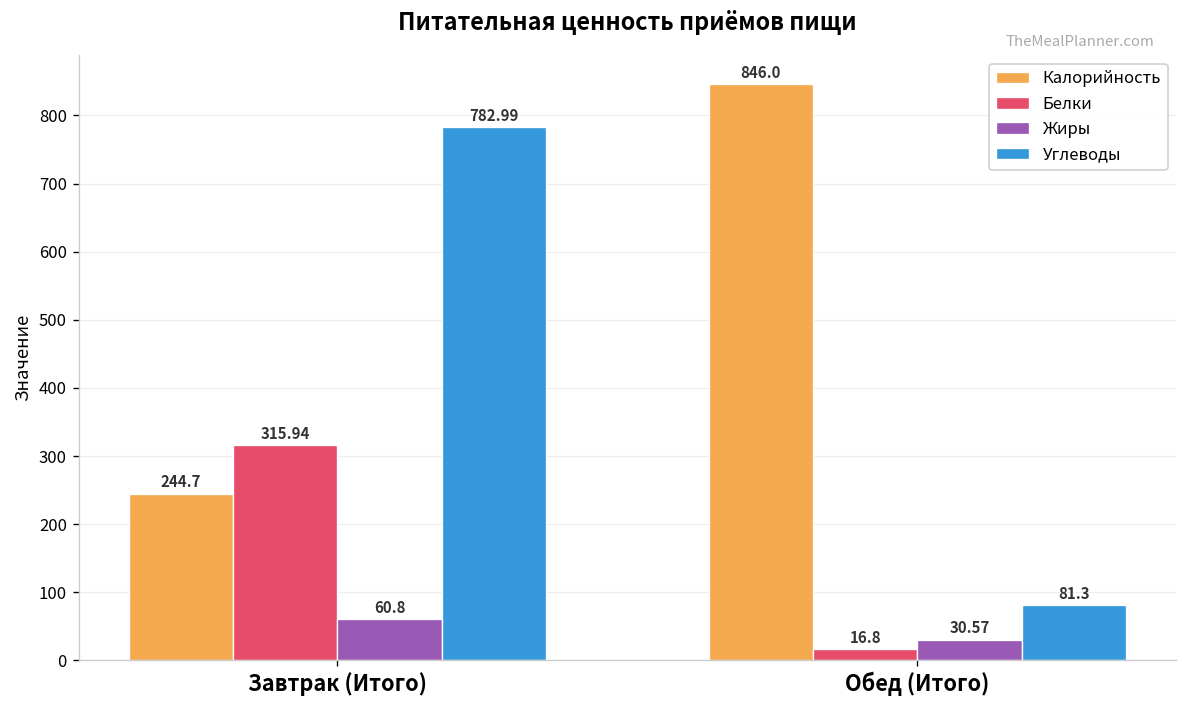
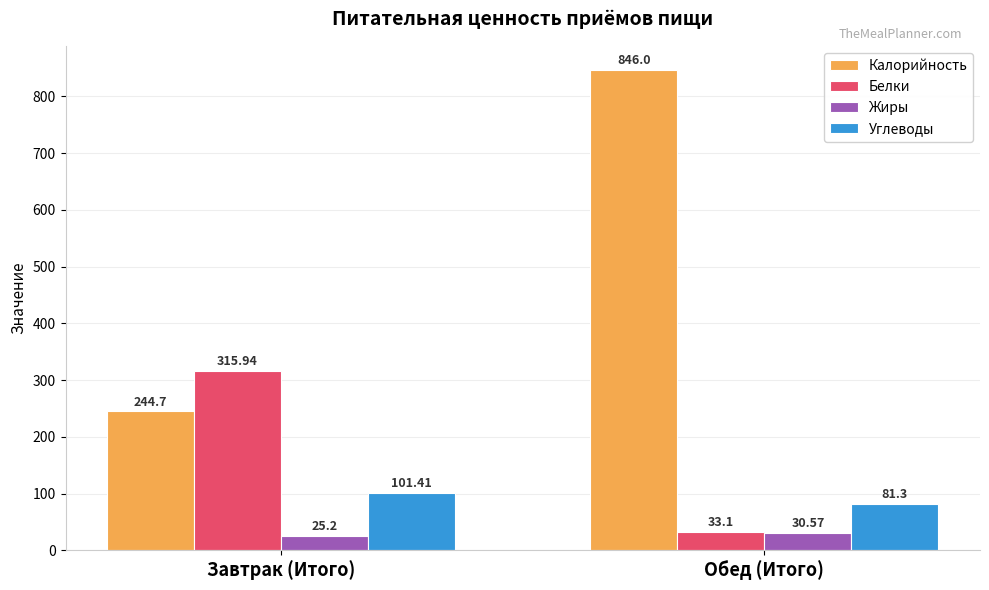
Жиры, Завтрак (Итого): 60.8 -> 25.2
Углеводы, Завтрак (Итого): 782.99 -> 101.41
Белки, Обед (Итого): 16.8 -> 33.1
